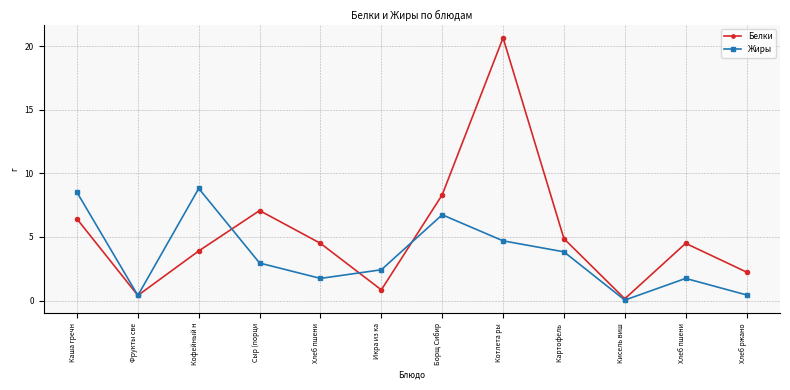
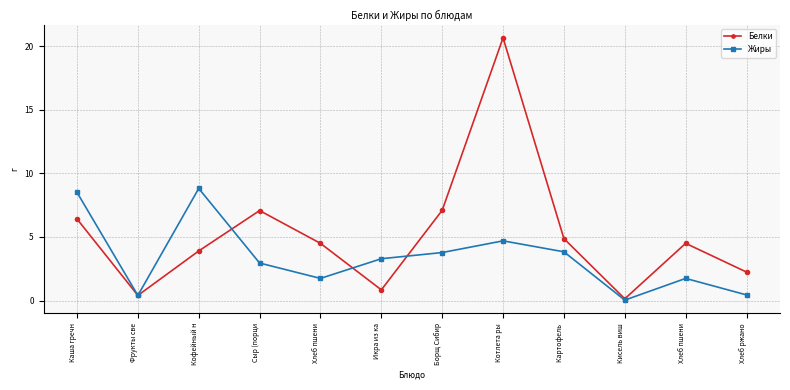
Жиры, Икра из ка: 2.4 -> 3.3
Белки, Борщ Сибир: 8.3 -> 7.1
Жиры, Борщ Сибир: 6.7 -> 3.8
